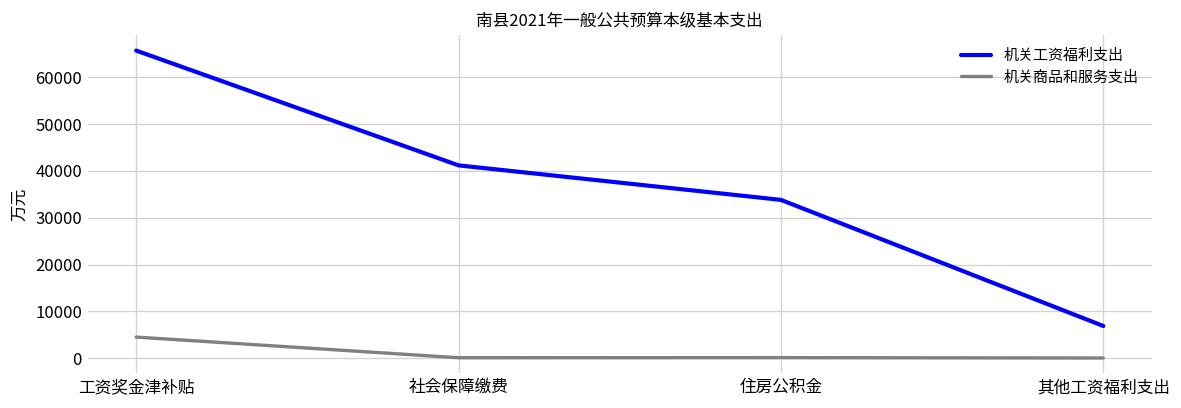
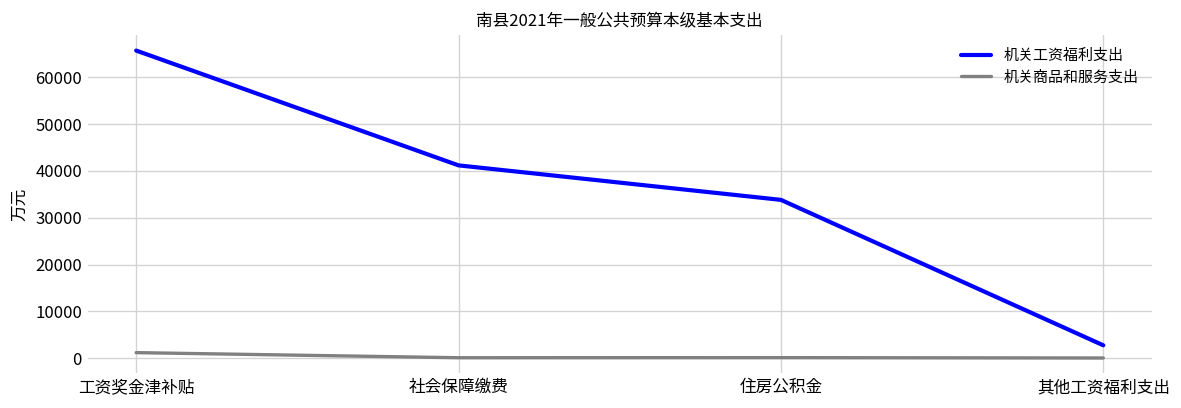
机关商品和服务支出, 工资奖金津补贴: 5000 -> 1000
机关工资福利支出, 其他工资福利支出: 7000 -> 3000
